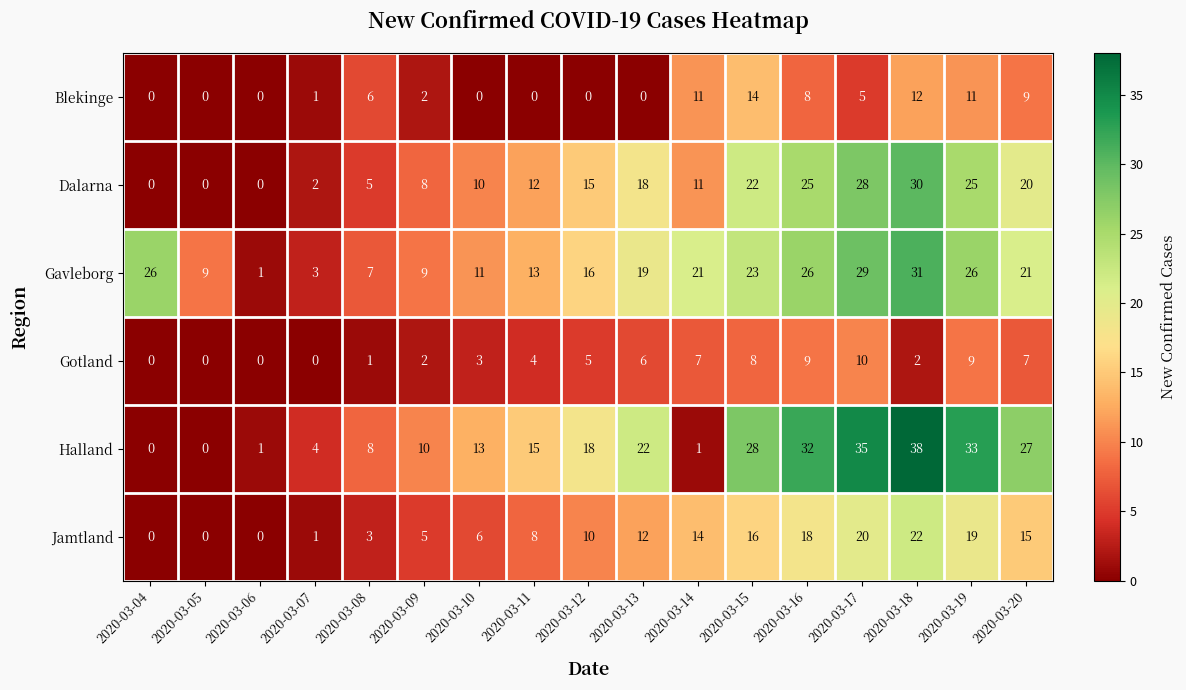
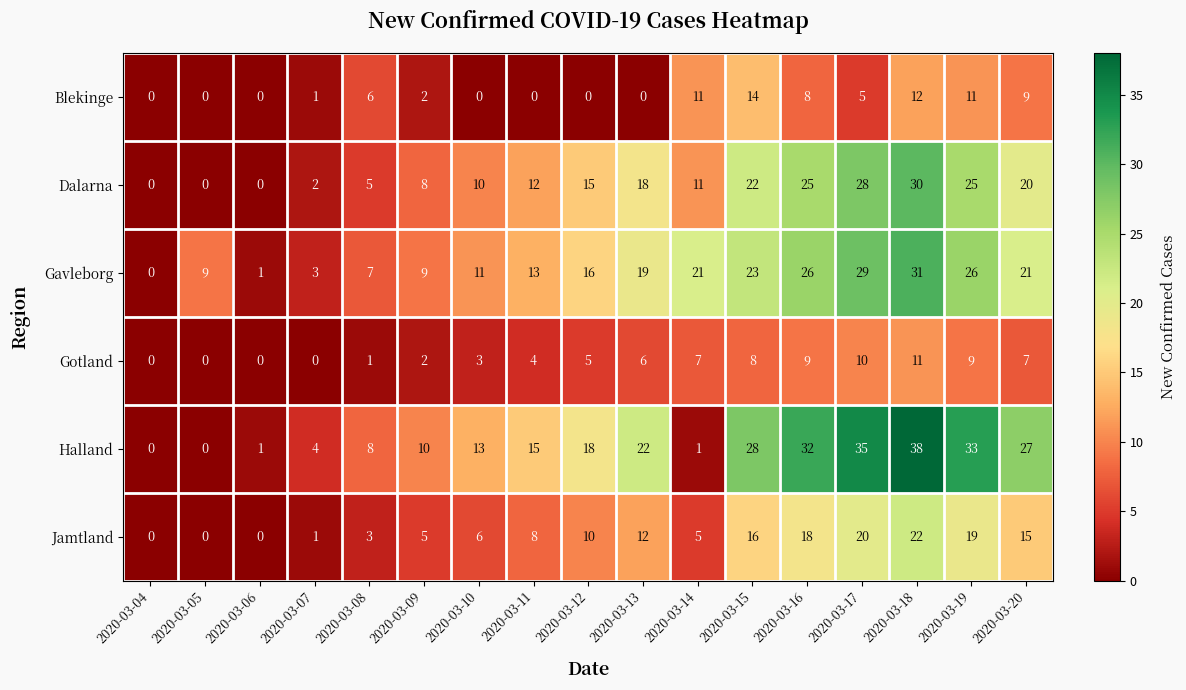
Gavleborg, 2020-03-04: 26 -> 0
Gotland, 2020-03-18: 2 -> 11
Jamtland, 2020-03-14: 14 -> 5
